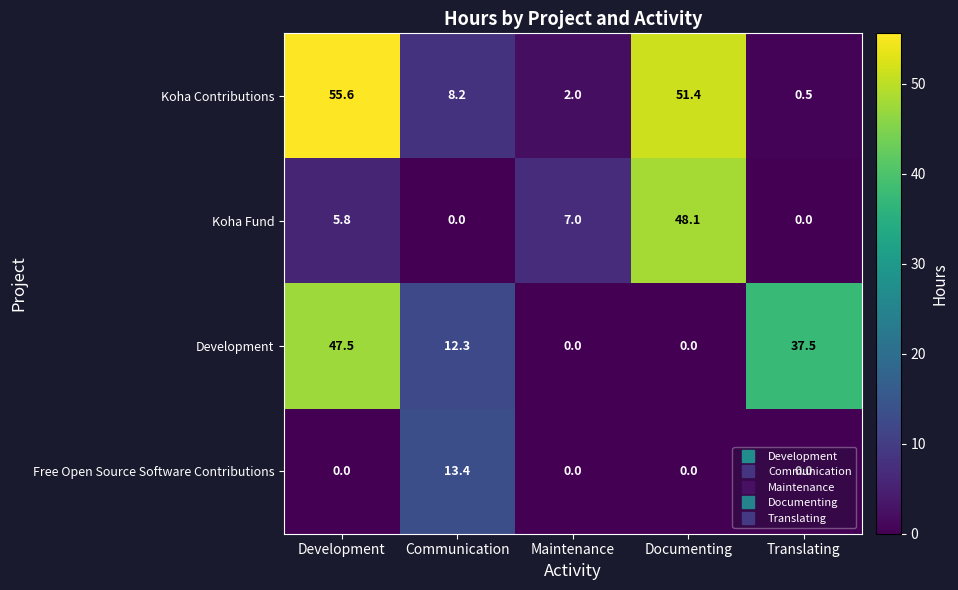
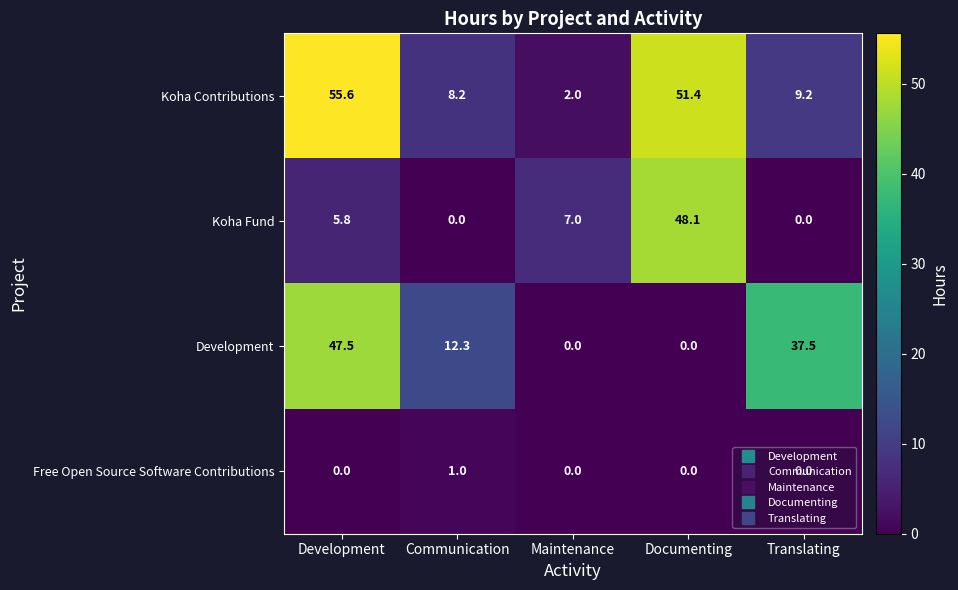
Koha Contributions, Translating: 0.5 -> 9.2
Free Open Source Software Contributions, Communication: 13.4 -> 1.0
